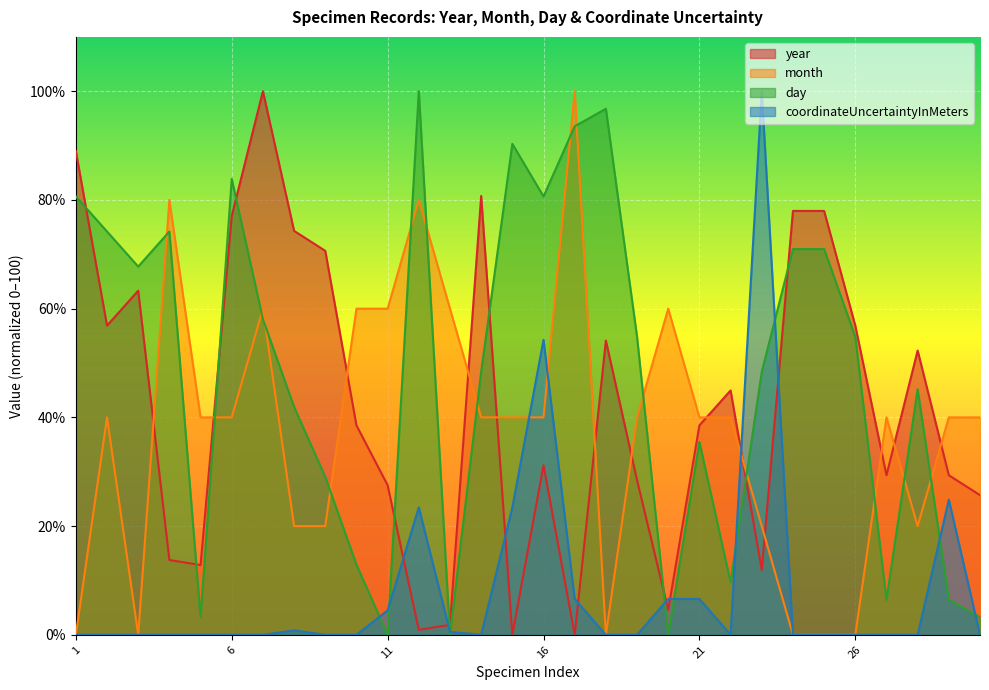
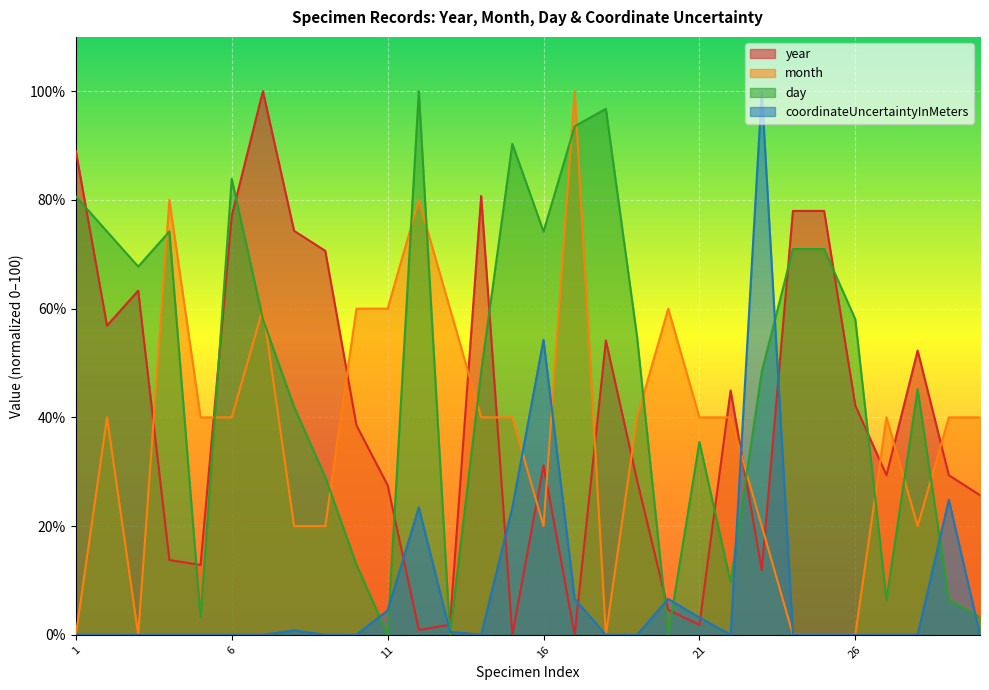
month, 16: 40% -> 20%
day, 16: 81% -> 74%
year, 21: 39% -> 2%
coordinateUncertaintyInMeters, 21: 7% -> 3%
year, 26: 57% -> 42%
day, 26: 55% -> 58%
